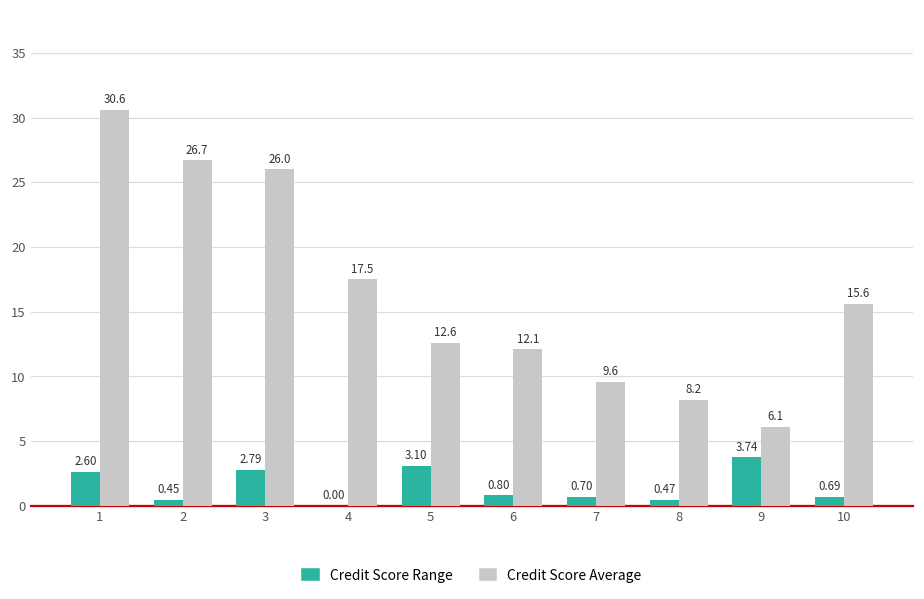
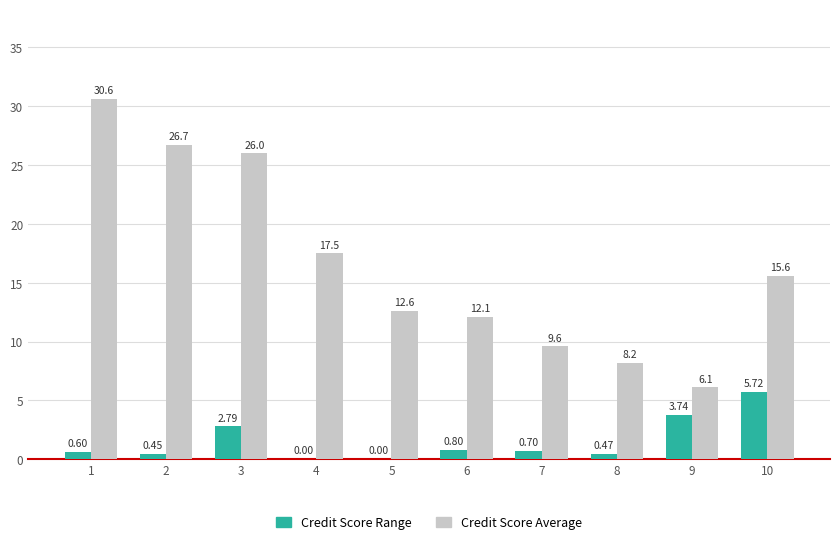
Credit Score Range, 1: 2.60 -> 0.60
Credit Score Range, 5: 3.10 -> 0.00
Credit Score Range, 10: 0.69 -> 5.72
